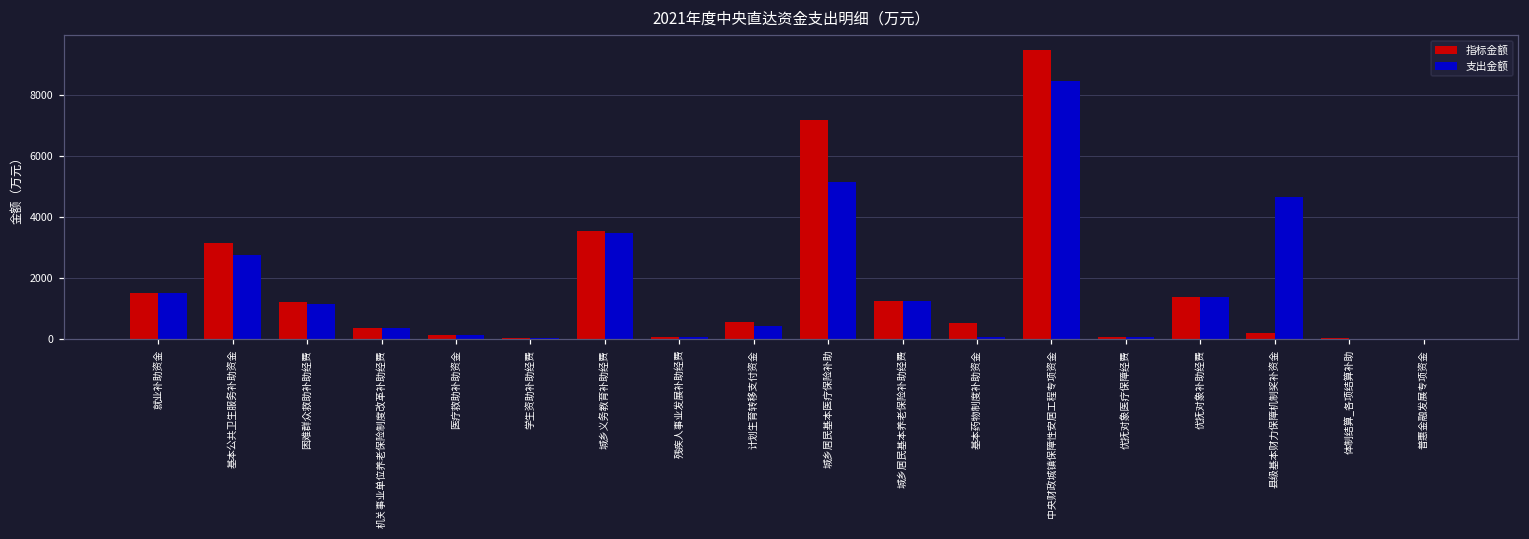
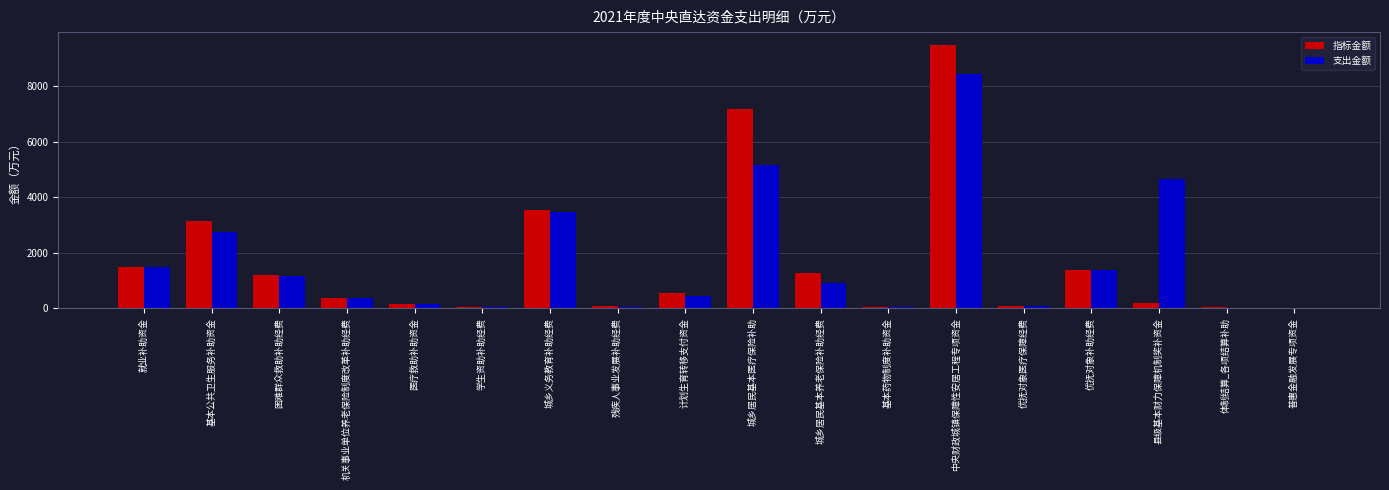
支出金额, 城乡居民基本养老保险补助经费: 1300 -> 900
指标金额, 基本药物制度补助资金: 500 -> 100
